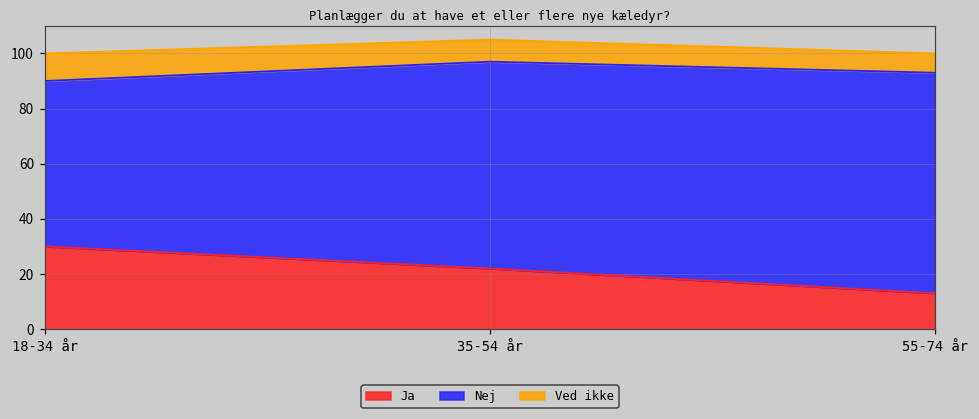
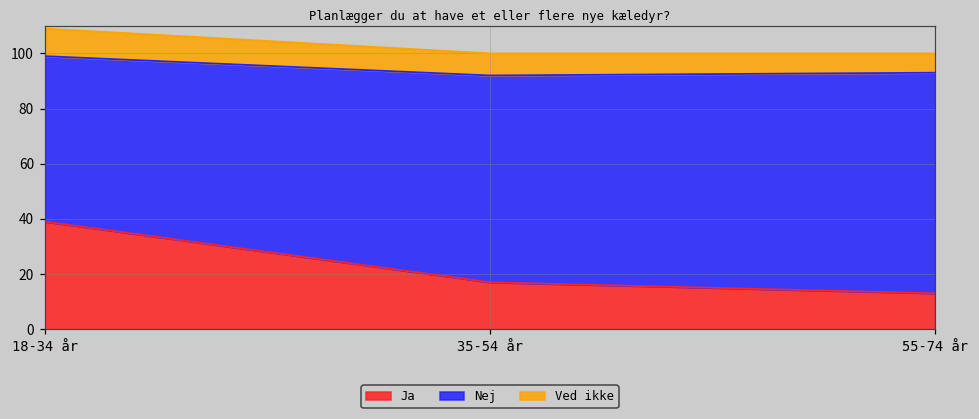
Ja, 18-34 år: 30 -> 39
Ja, 35-54 år: 22 -> 17
